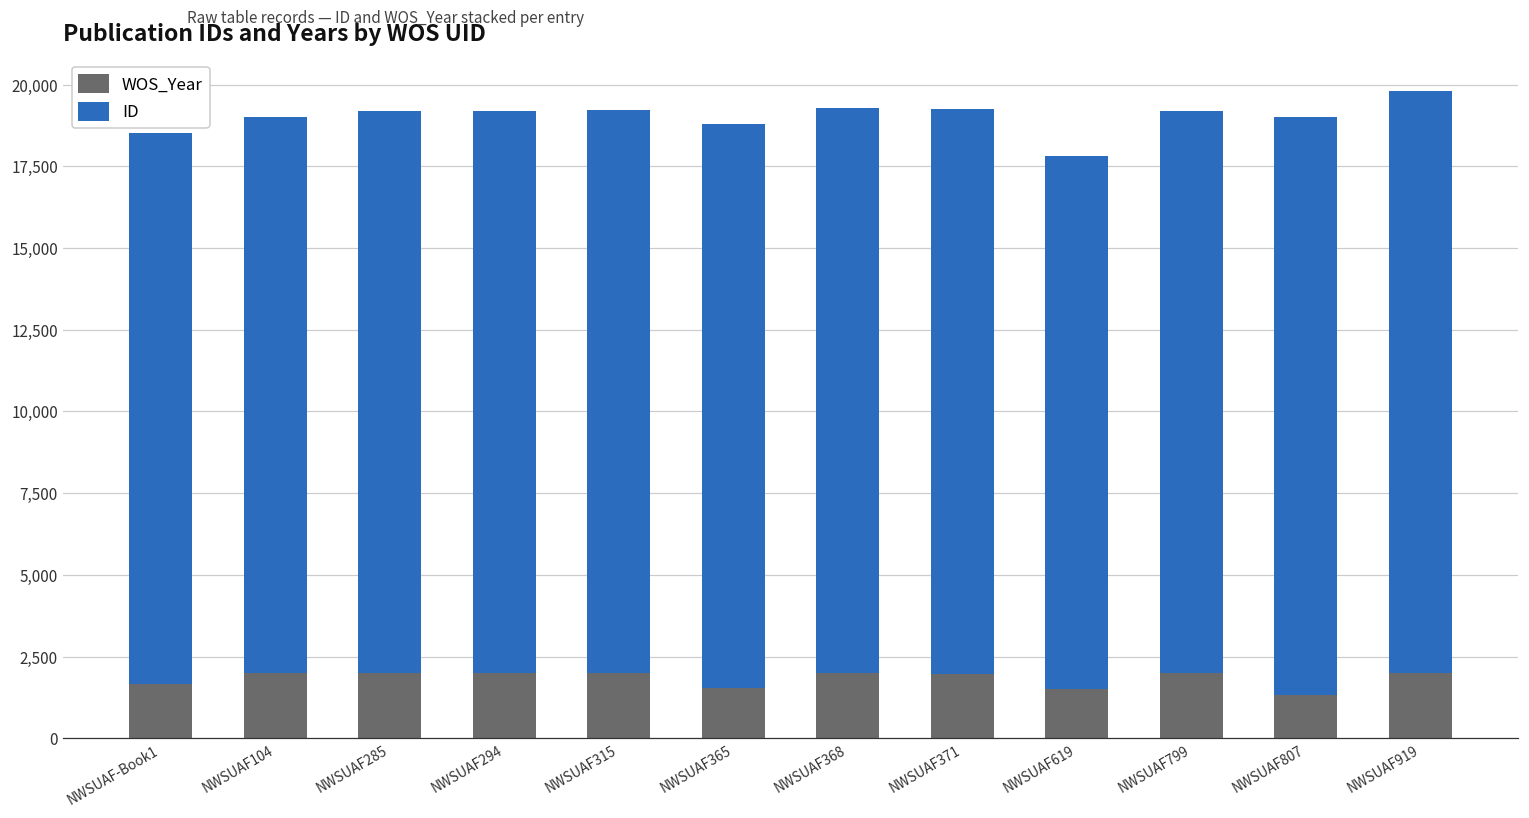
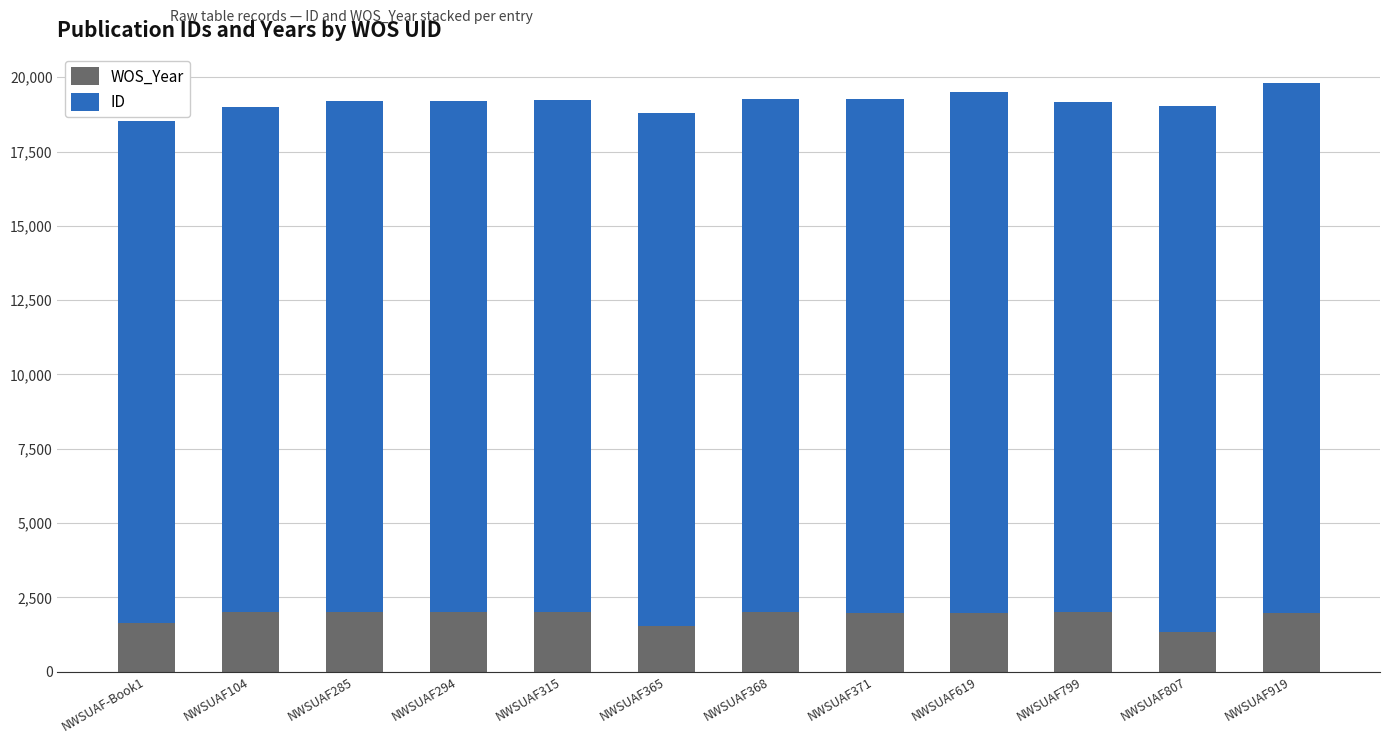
WOS_Year, NWSUAF619: 1,500 -> 2,000
ID, NWSUAF619: 16,300 -> 17,500
